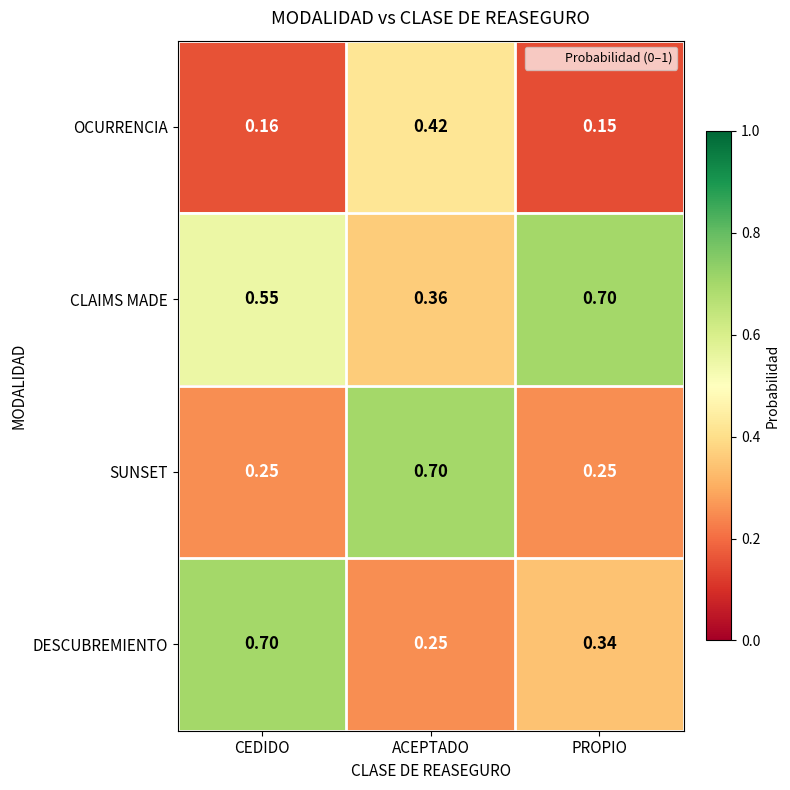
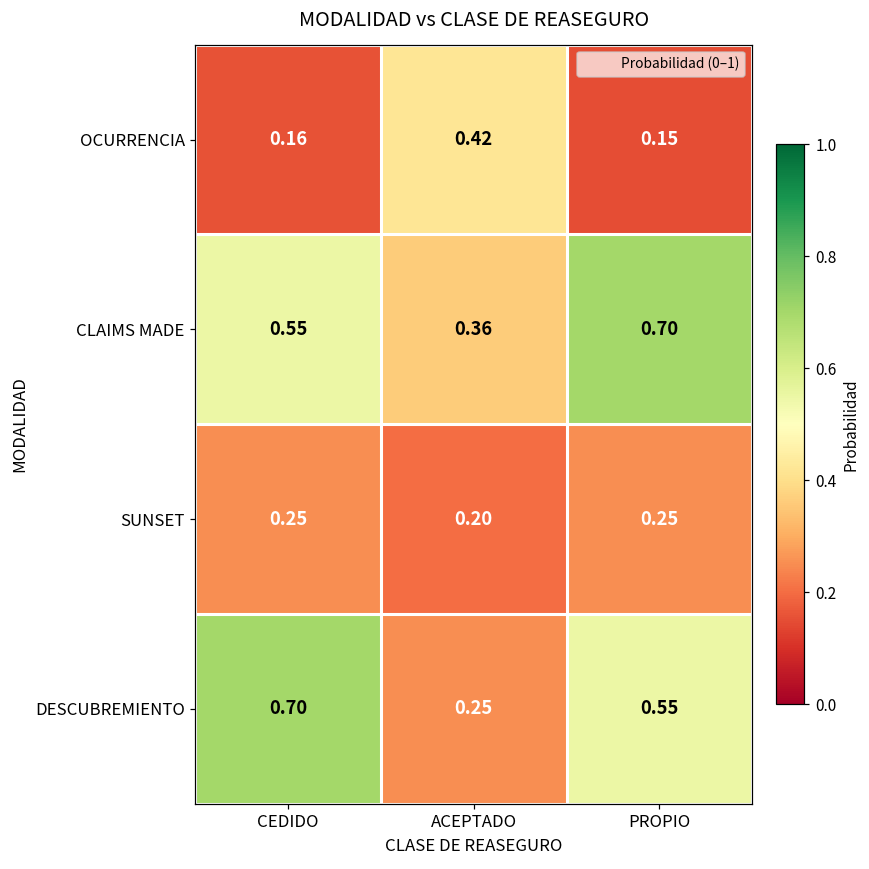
SUNSET, ACEPTADO: 0.70 -> 0.20
DESCUBREMIENTO, PROPIO: 0.34 -> 0.55
